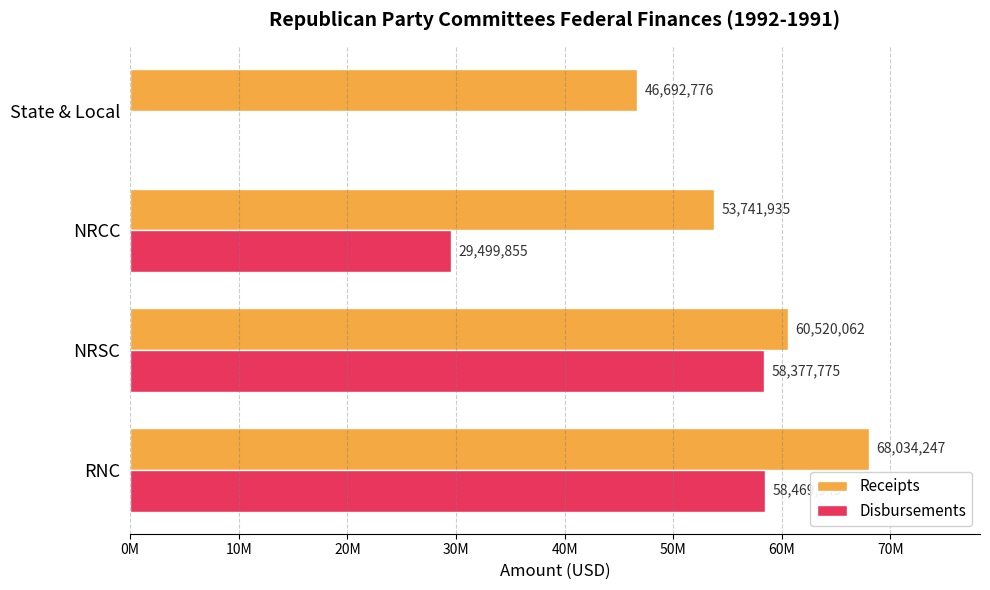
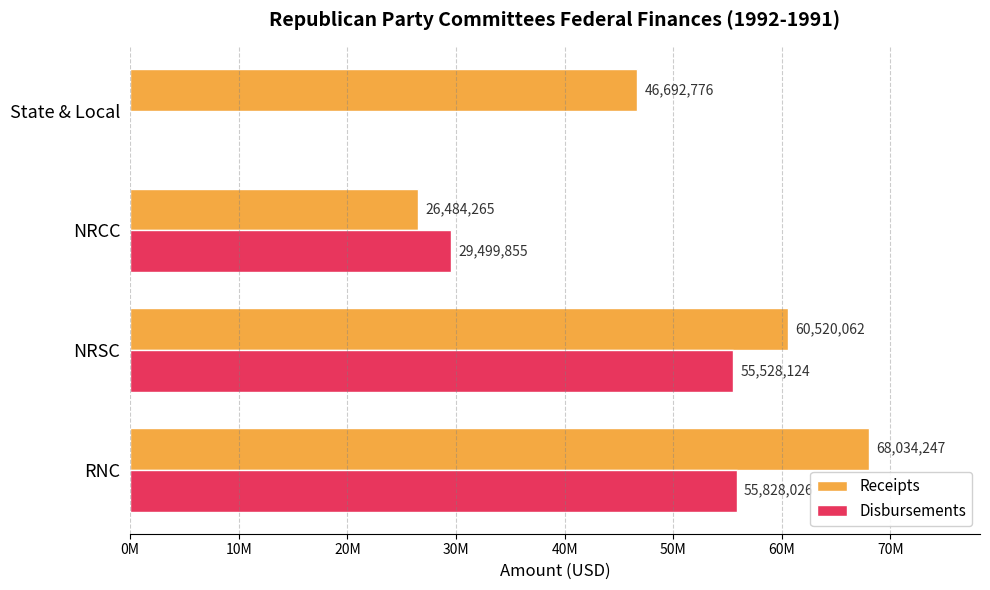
Receipts, NRCC: 53,741,935 -> 26,484,265
Disbursements, NRSC: 58,377,775 -> 55,528,124
Disbursements, RNC: 58500000 -> 55800000
